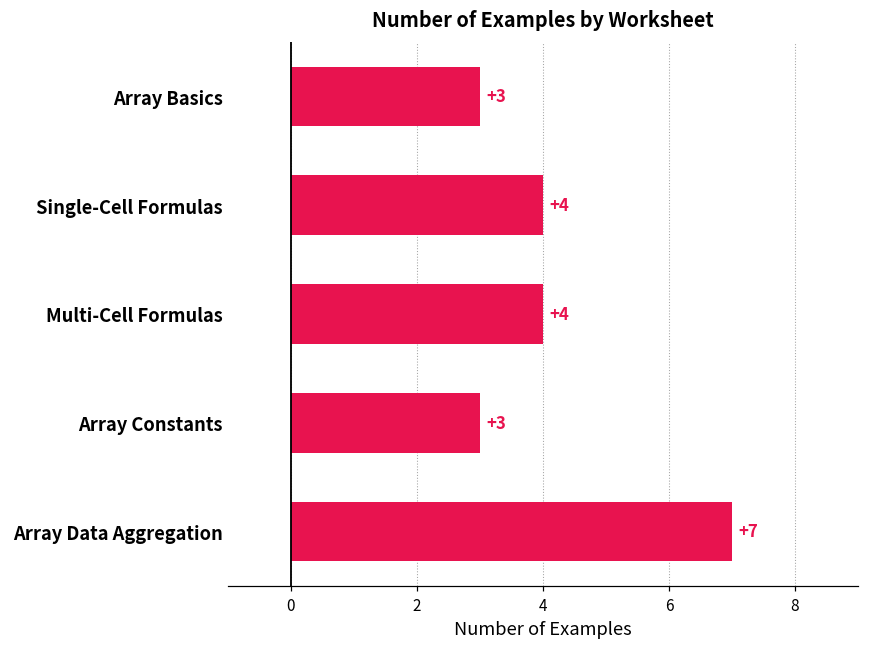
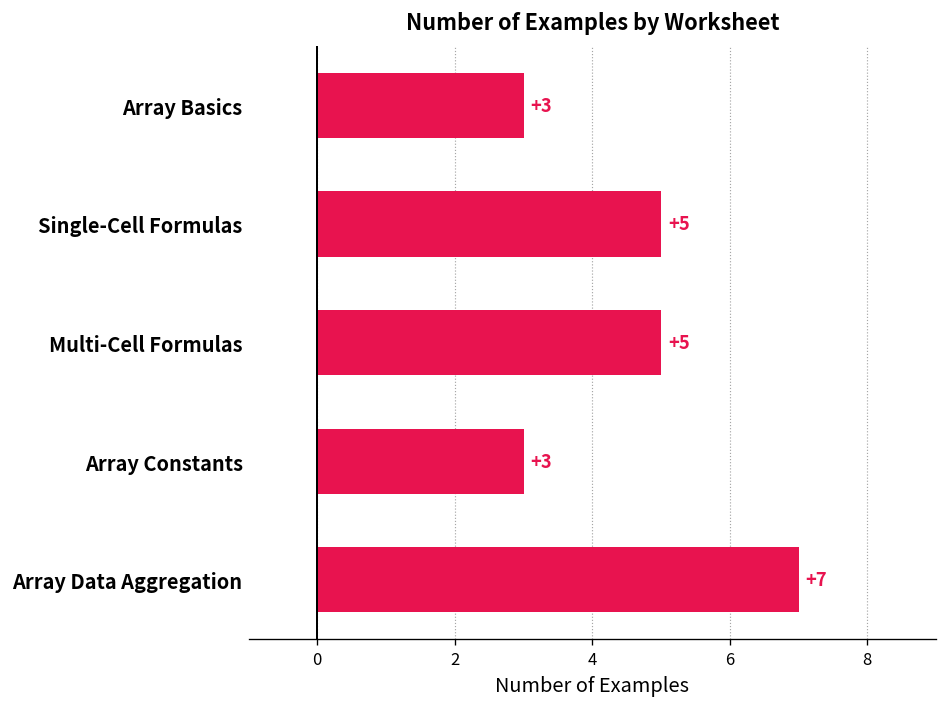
Single-Cell Formulas: +4 -> +5
Multi-Cell Formulas: +4 -> +5
